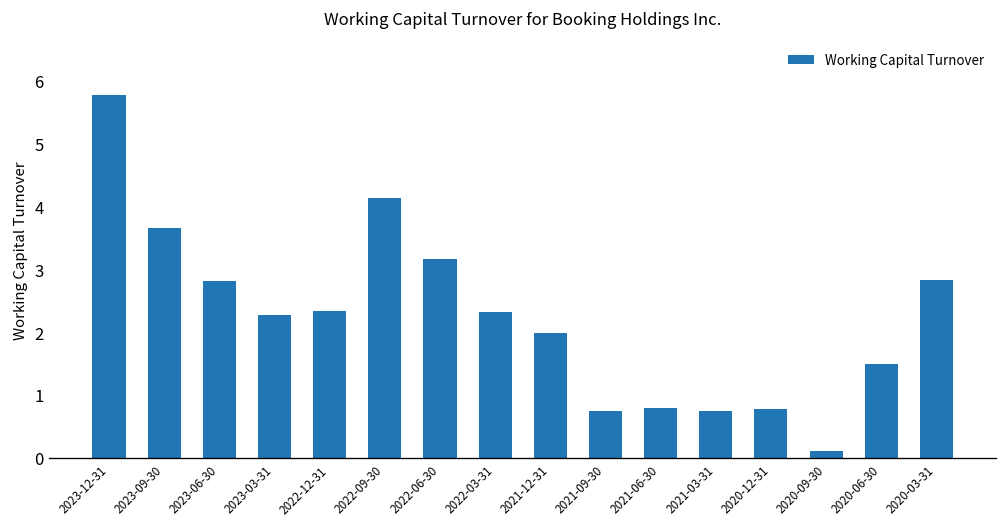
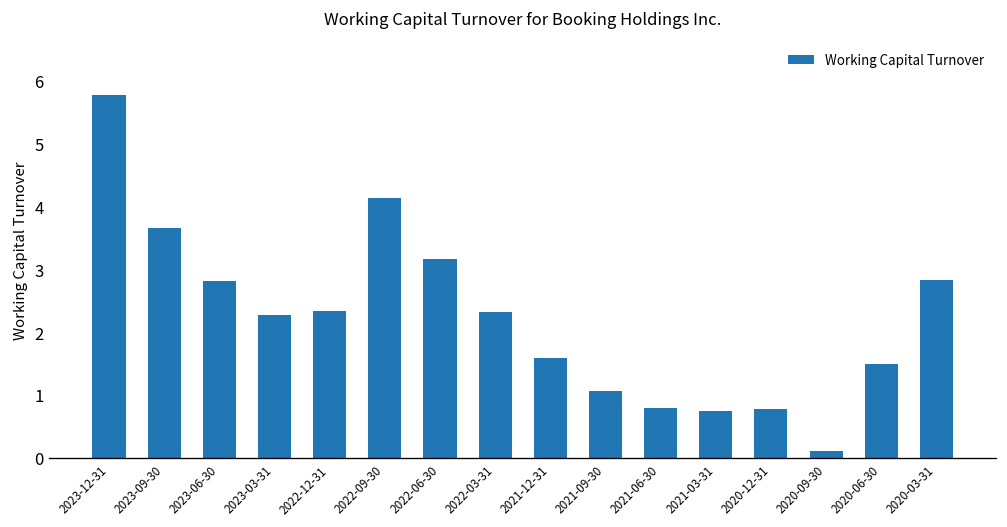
2021-12-31: 2.0 -> 1.6
2021-09-30: 0.8 -> 1.1
